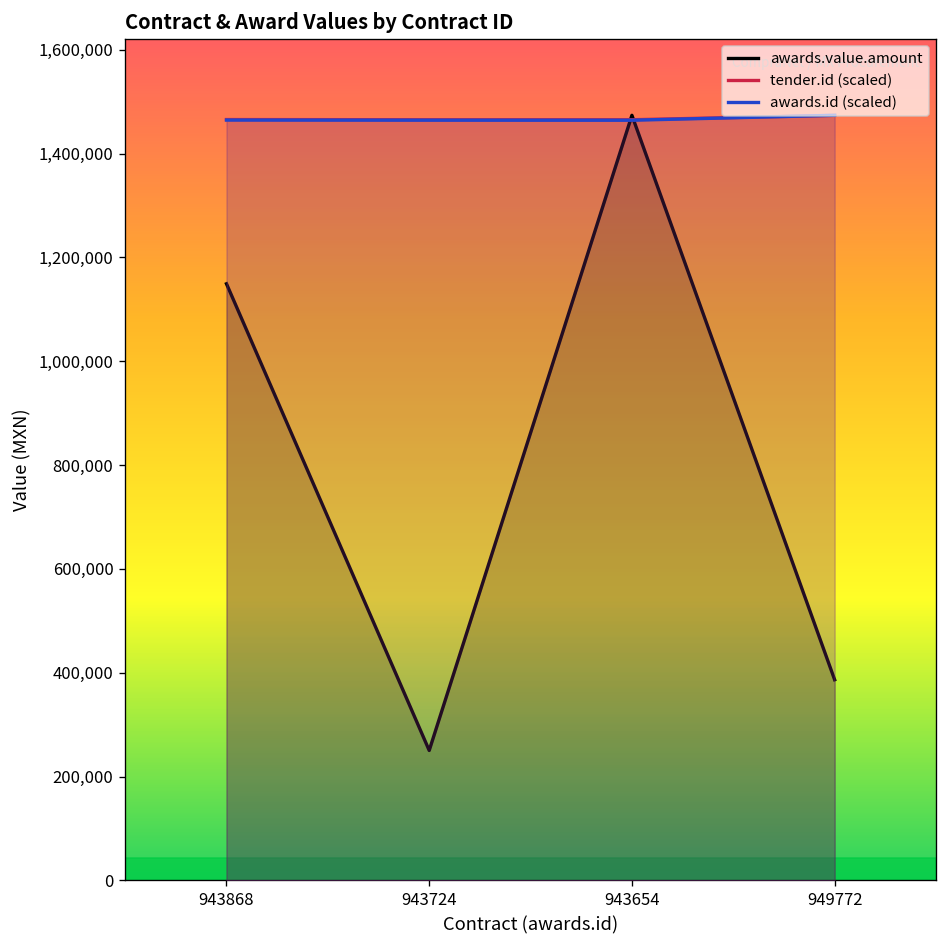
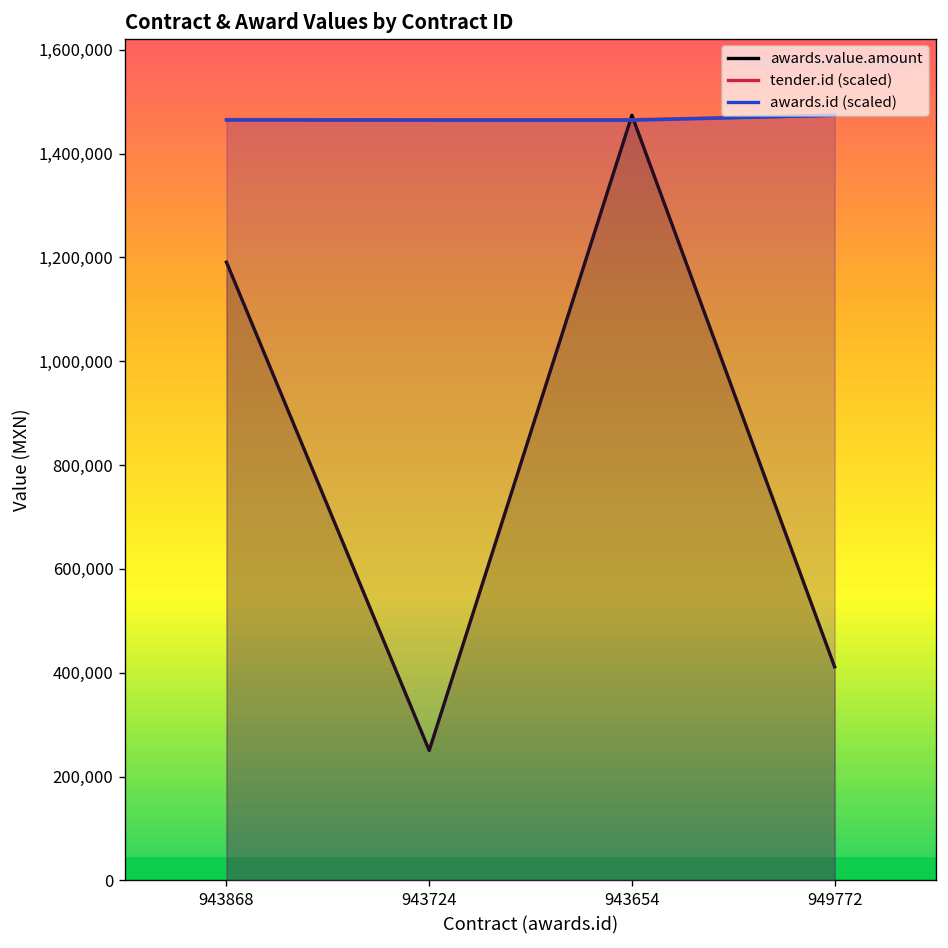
awards.value.amount, 943868: 1,150,000 -> 1,190,000
awards.value.amount, 949772: 390,000 -> 410,000
